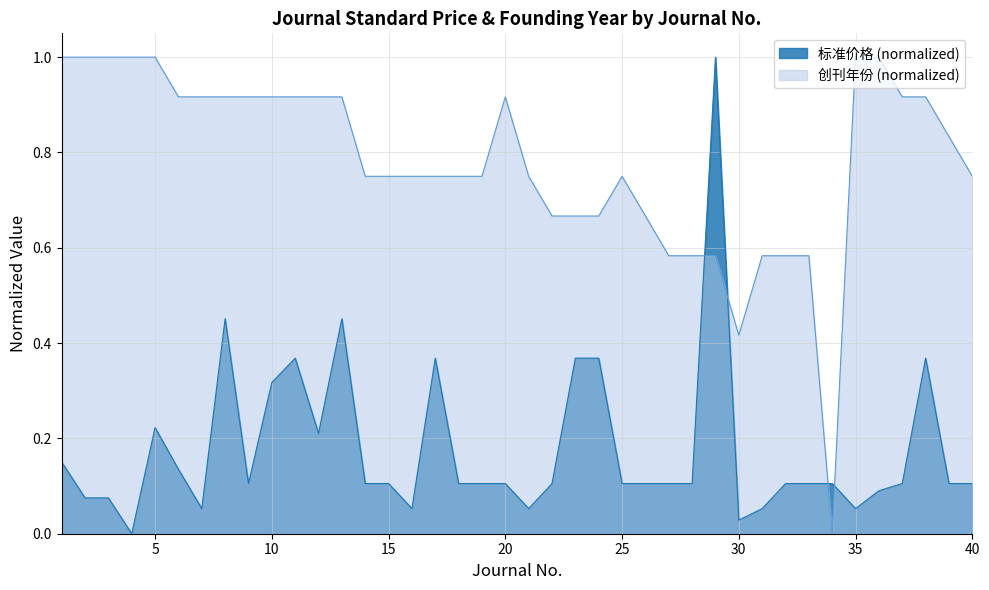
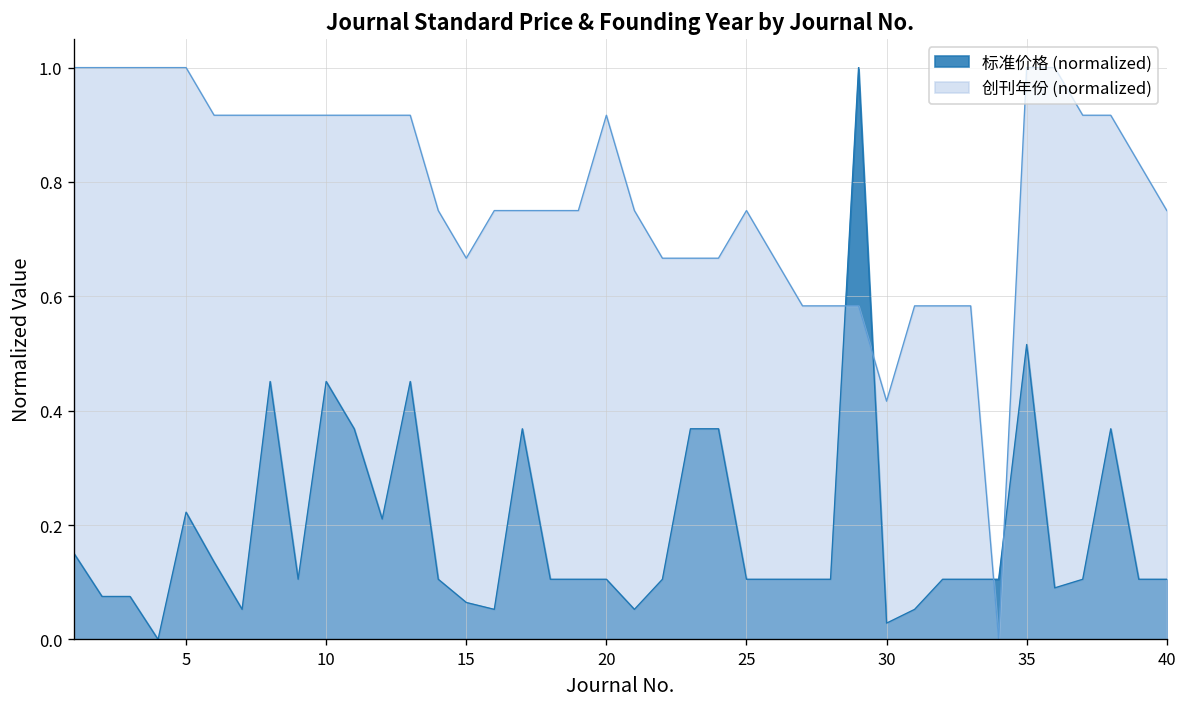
标准价格 (normalized), 10: 0.32 -> 0.45
标准价格 (normalized), 15: 0.11 -> 0.06
创刊年份 (normalized), 15: 0.75 -> 0.67
标准价格 (normalized), 35: 0.05 -> 0.52
